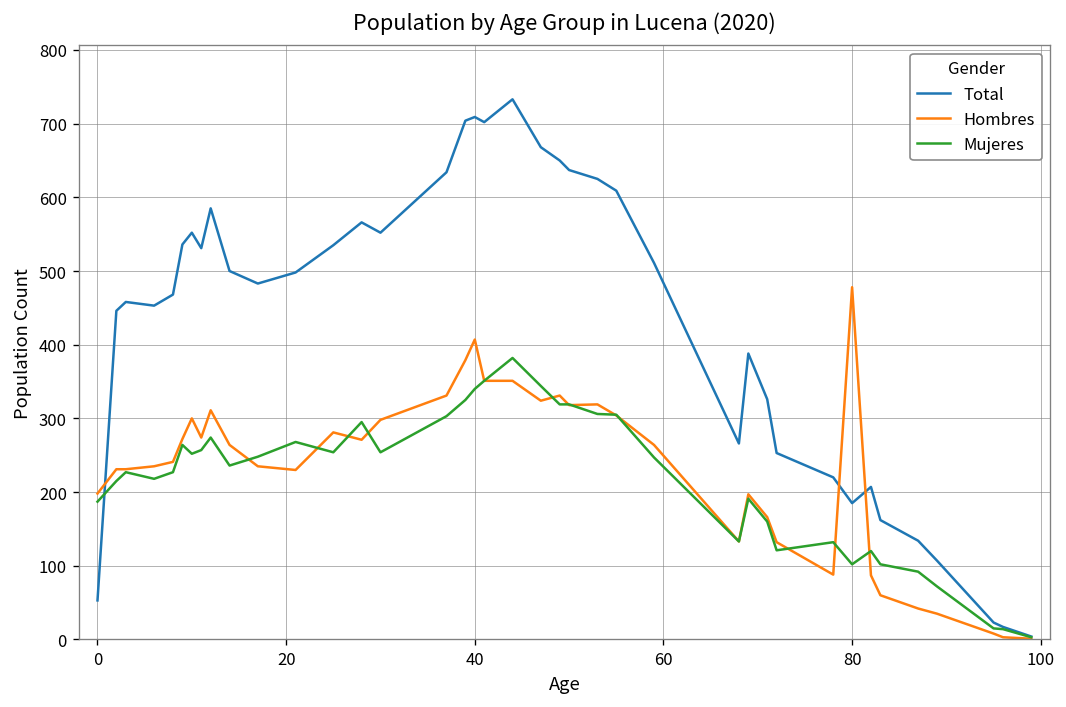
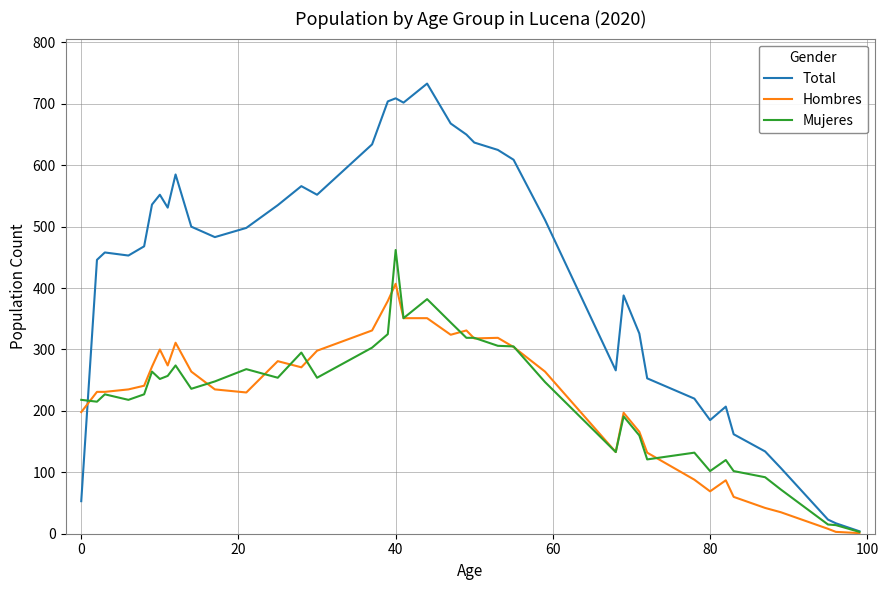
Mujeres, 0: 190 -> 220
Mujeres, 40: 340 -> 460
Hombres, 80: 480 -> 70
